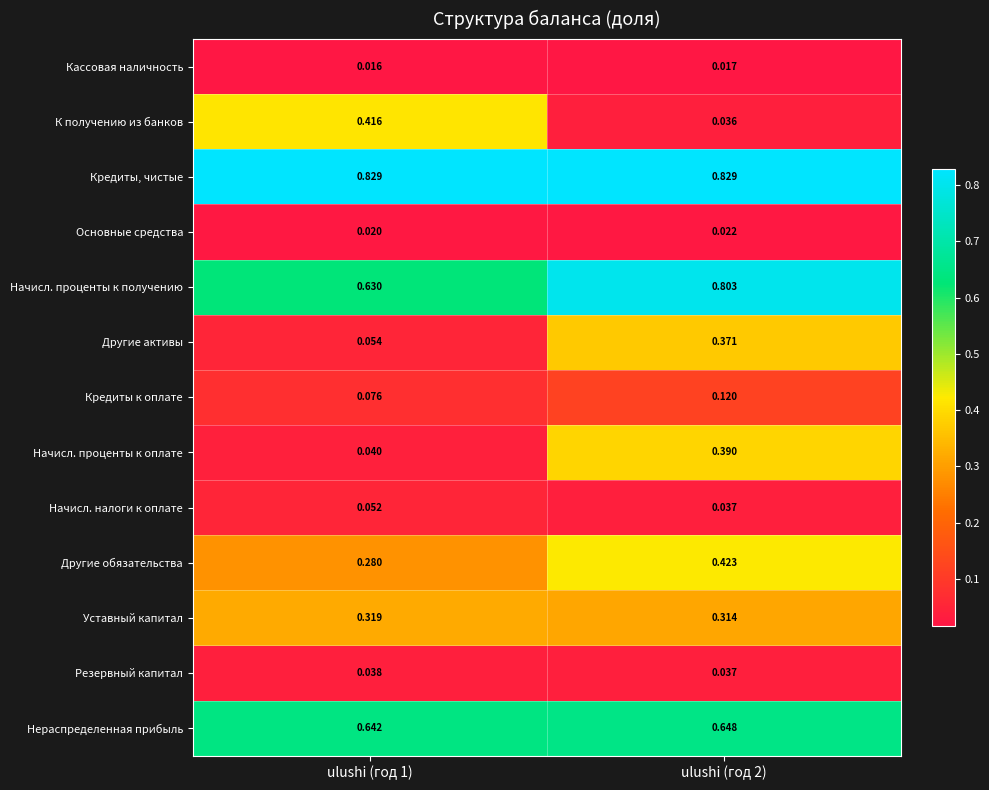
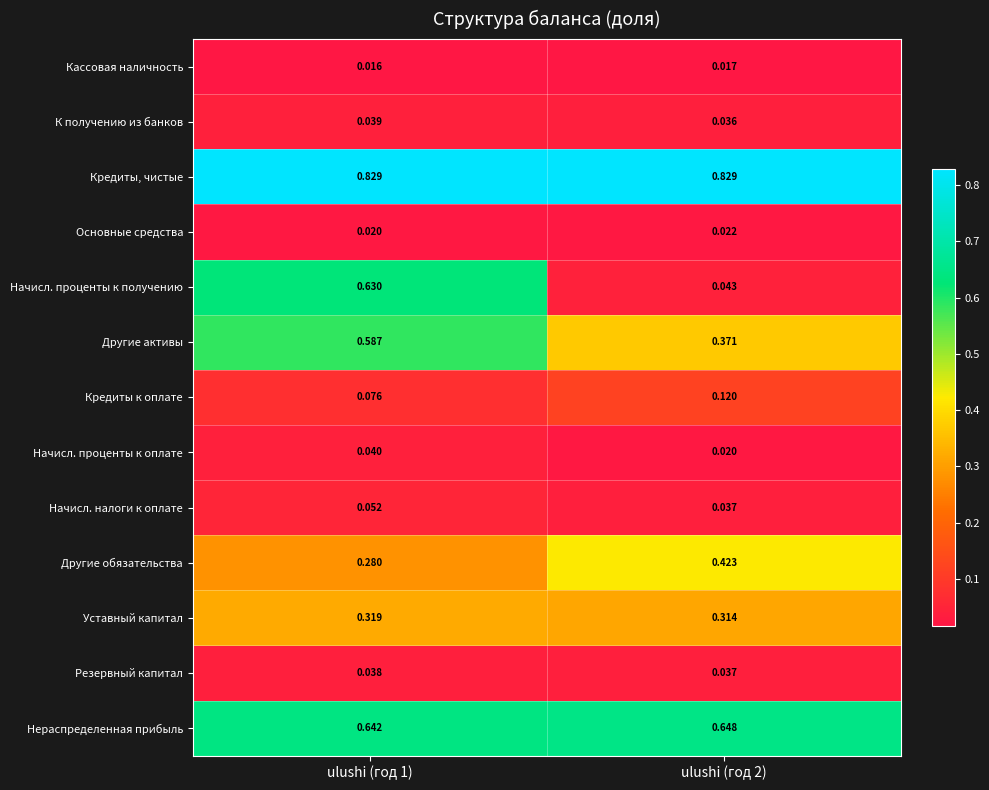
К получению из банков, ulushi (год 1): 0.416 -> 0.039
Начисл. проценты к получению, ulushi (год 2): 0.803 -> 0.043
Другие активы, ulushi (год 1): 0.054 -> 0.587
Начисл. проценты к оплате, ulushi (год 2): 0.390 -> 0.020
